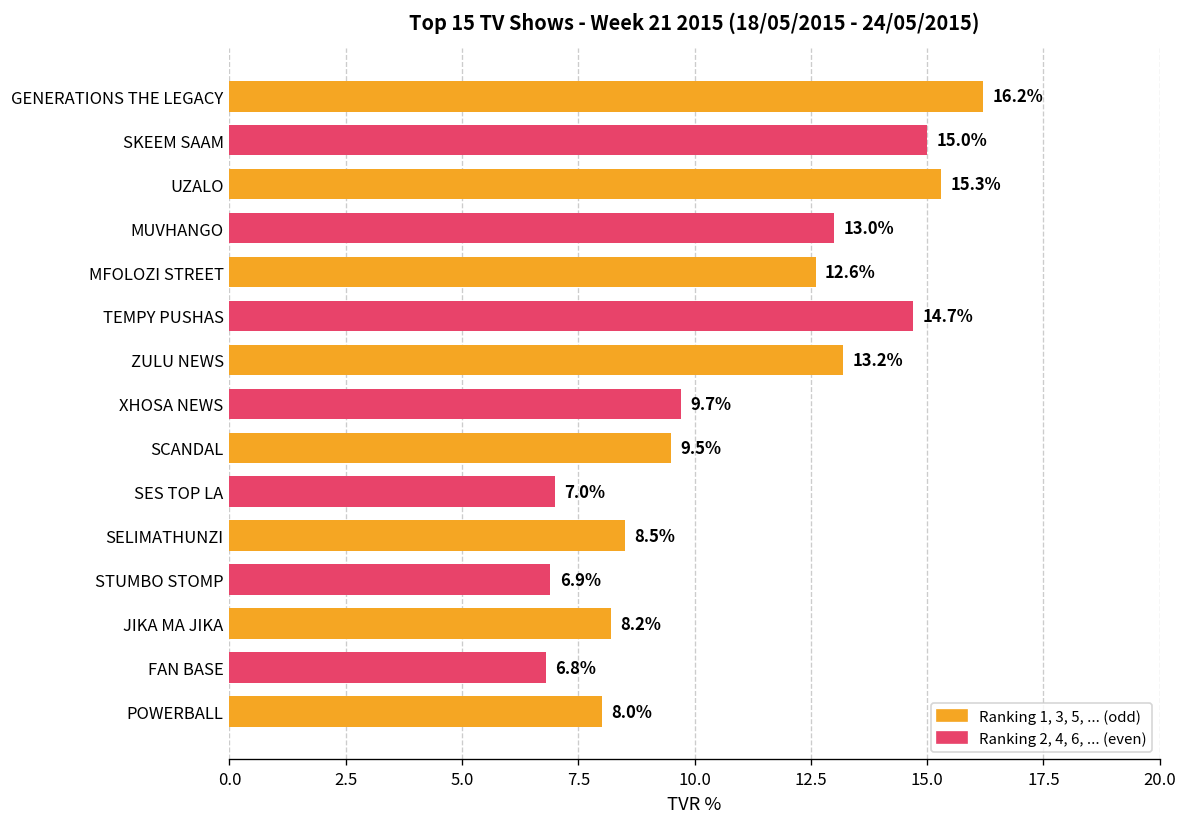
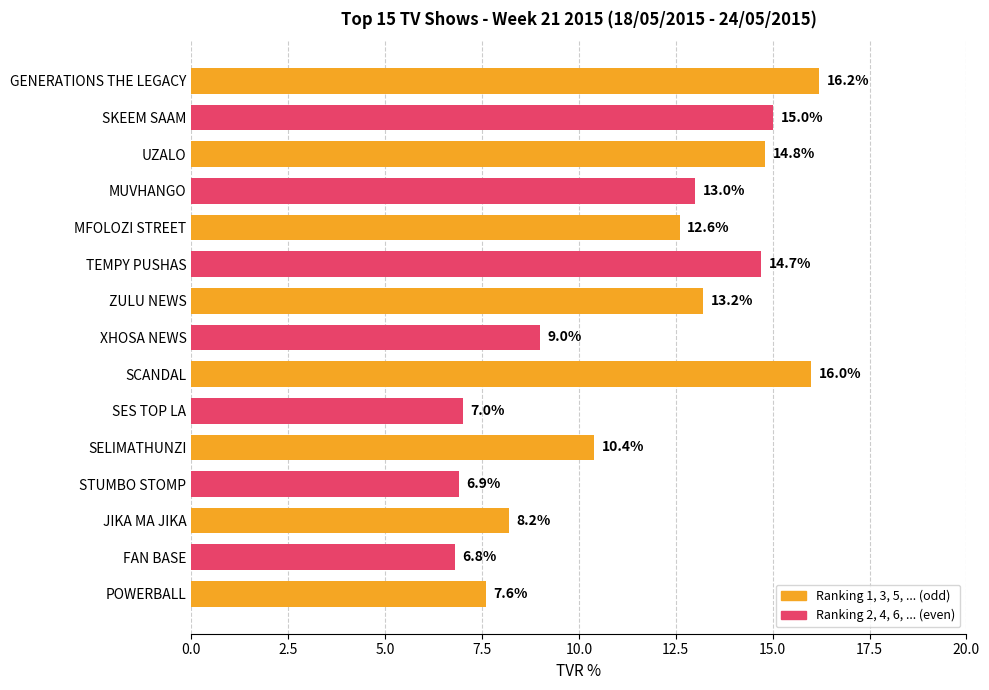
UZALO: 15.3% -> 14.8%
XHOSA NEWS: 9.7% -> 9.0%
SCANDAL: 9.5% -> 16.0%
SELIMATHUNZI: 8.5% -> 10.4%
POWERBALL: 8.0% -> 7.6%
